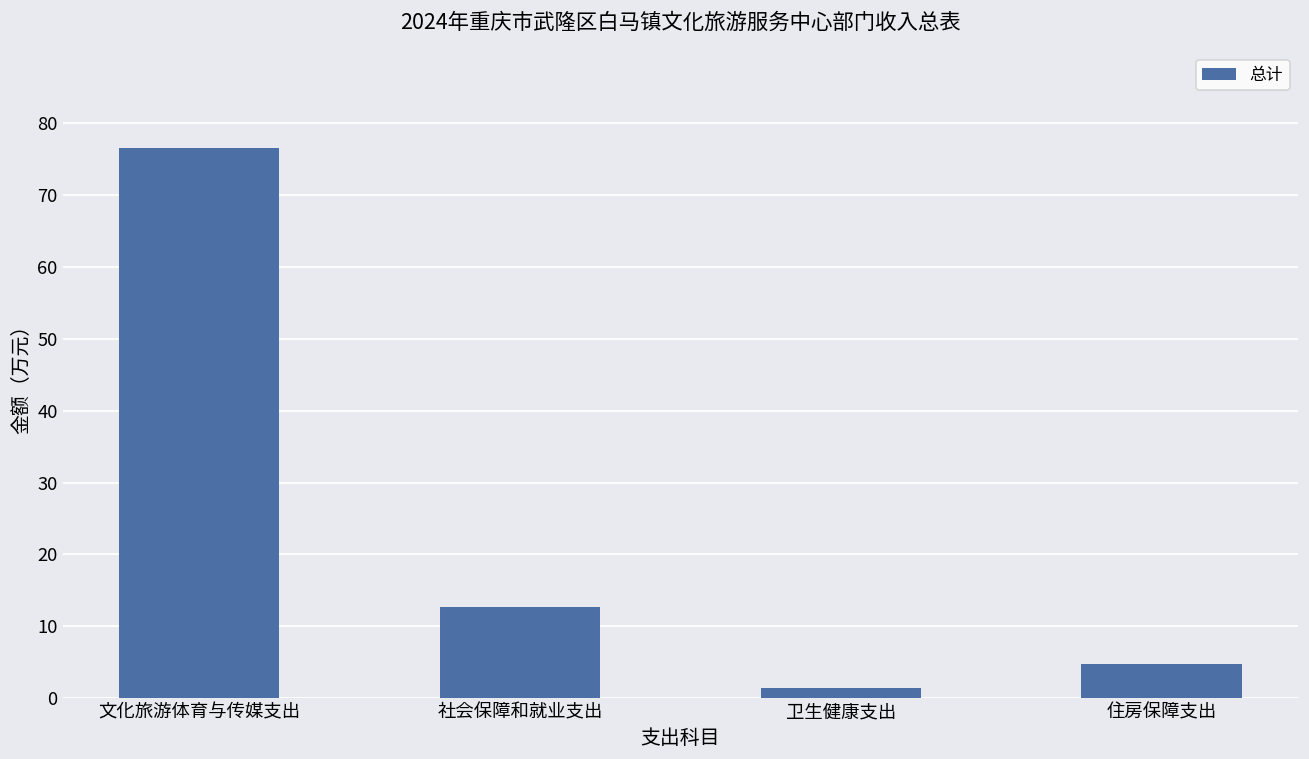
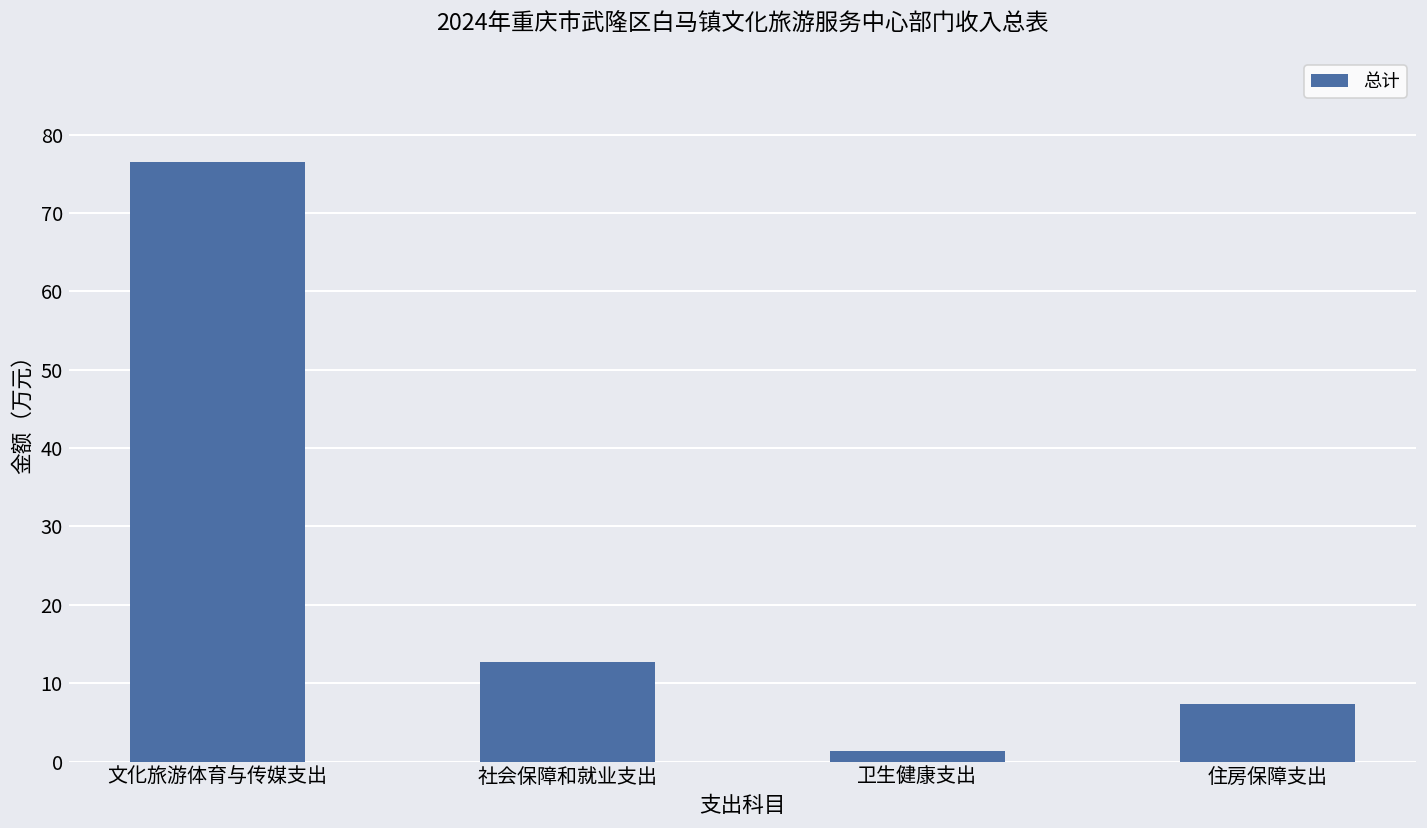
住房保障支出: 5 -> 7
